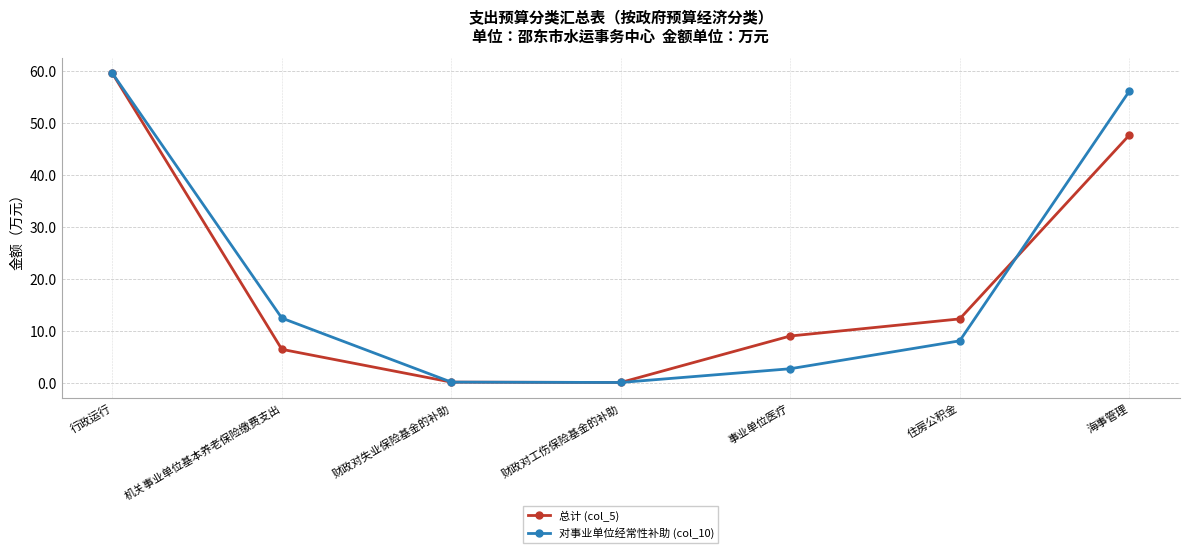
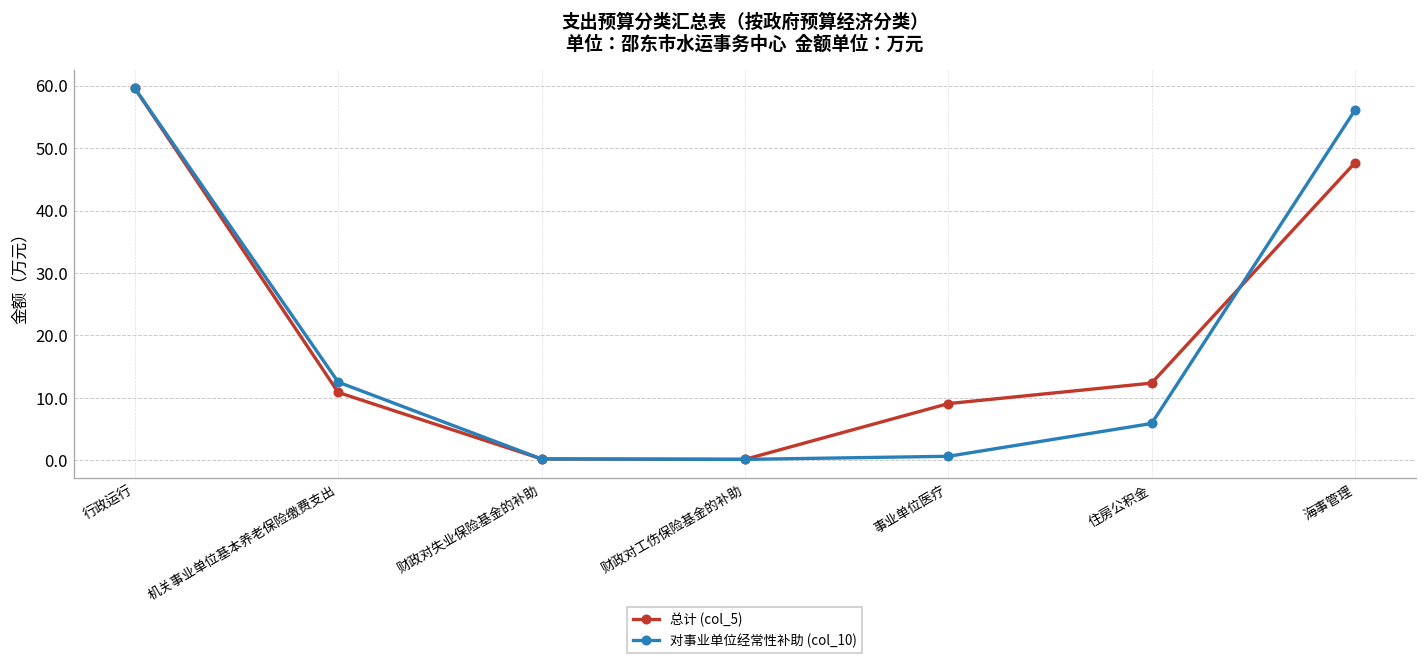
总计 (col_5), 机关事业单位基本养老保险缴费支出: 7 -> 11
对事业单位经常性补助 (col_10), 事业单位医疗: 3 -> 1
对事业单位经常性补助 (col_10), 住房公积金: 8 -> 6
